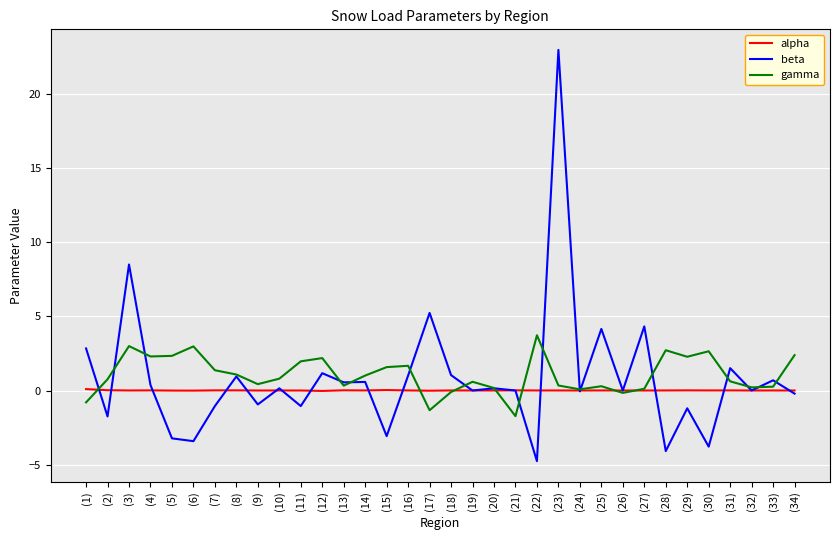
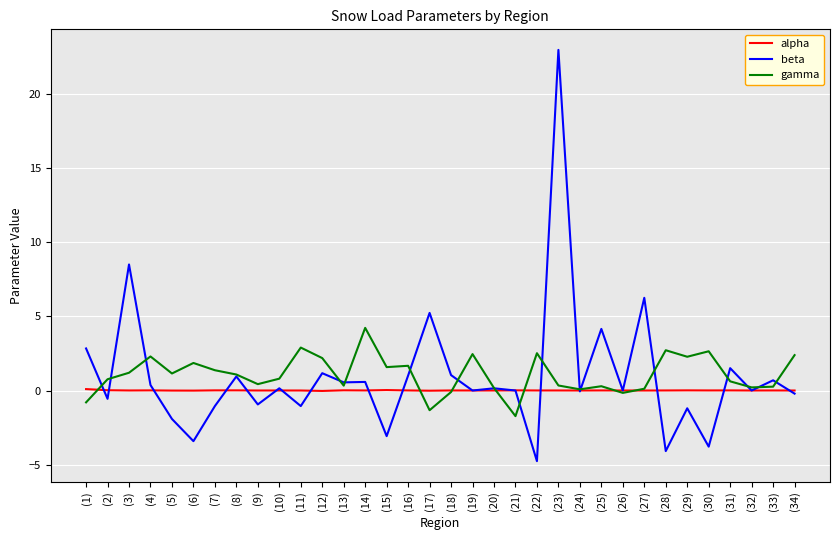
beta, (2): -1.8 -> -0.6
gamma, (3): 3.0 -> 1.2
beta, (5): -3.2 -> -1.9
gamma, (5): 2.3 -> 1.2
gamma, (6): 3.0 -> 1.9
gamma, (11): 2.0 -> 2.9
gamma, (14): 1.0 -> 4.2
gamma, (19): 0.6 -> 2.5
gamma, (22): 3.7 -> 2.5
beta, (27): 4.3 -> 6.3
